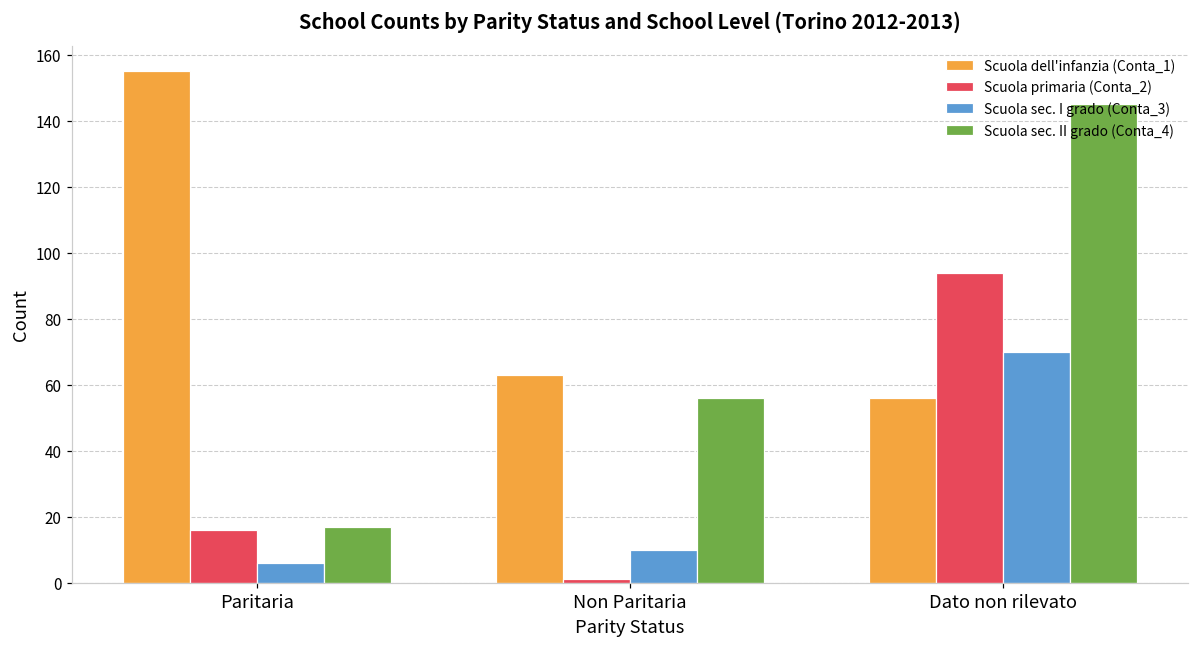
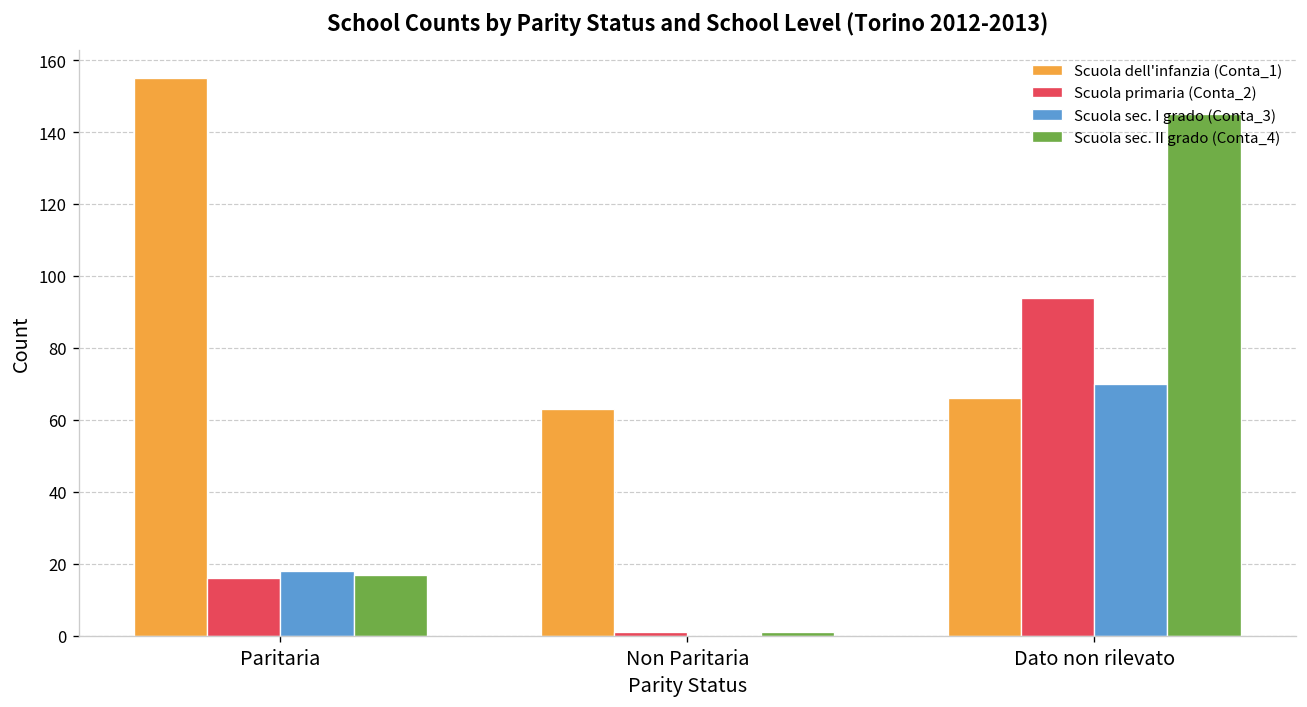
Scuola sec. I grado (Conta_3), Paritaria: 6 -> 18
Scuola sec. I grado (Conta_3), Non Paritaria: 10 -> 0
Scuola sec. II grado (Conta_4), Non Paritaria: 56 -> 1
Scuola dell'infanzia (Conta_1), Dato non rilevato: 56 -> 66
